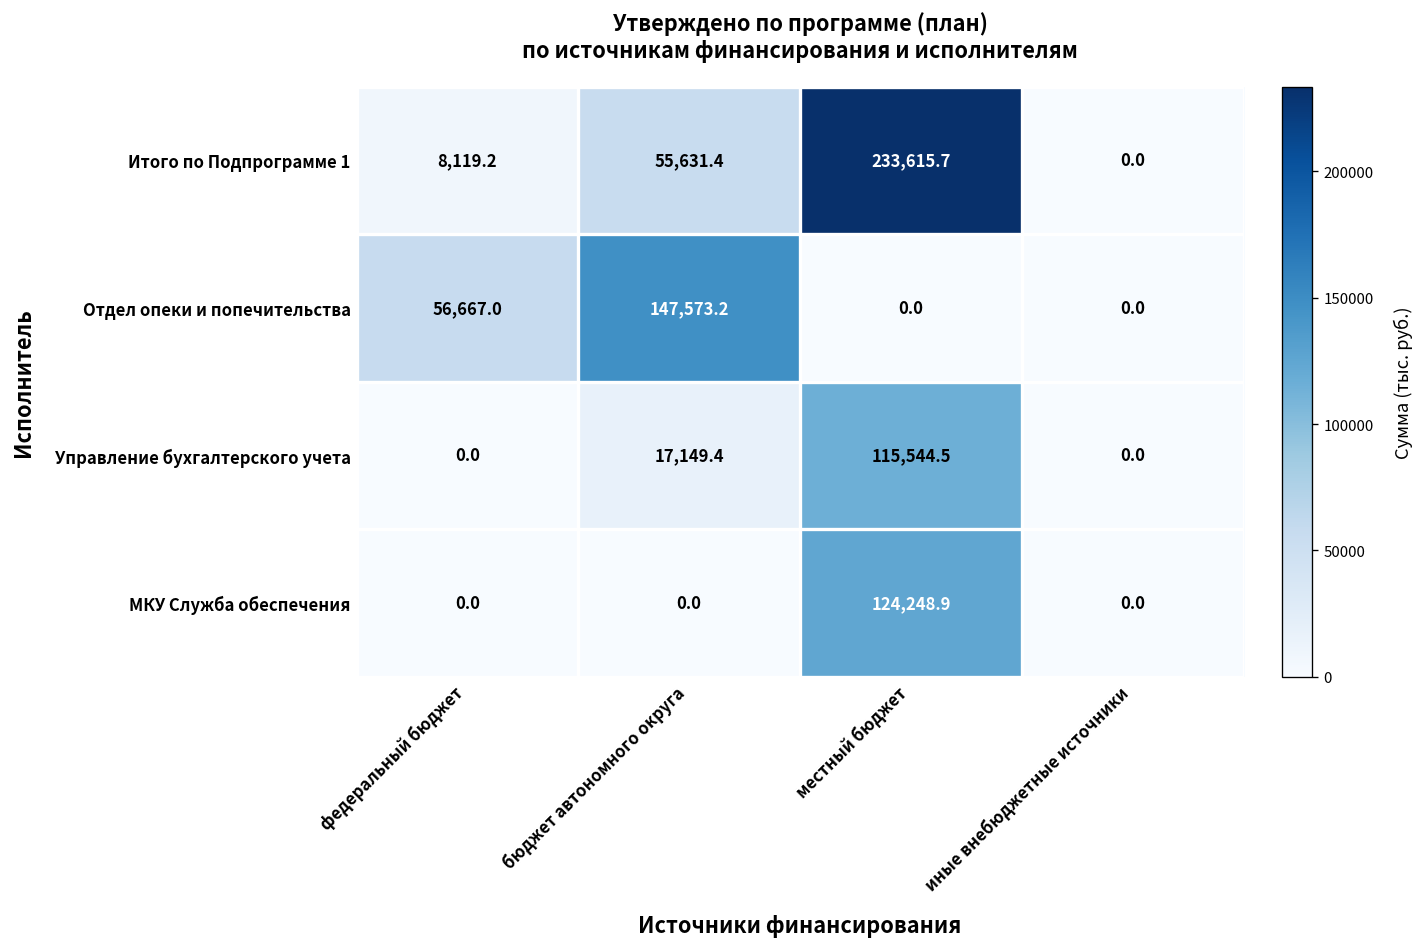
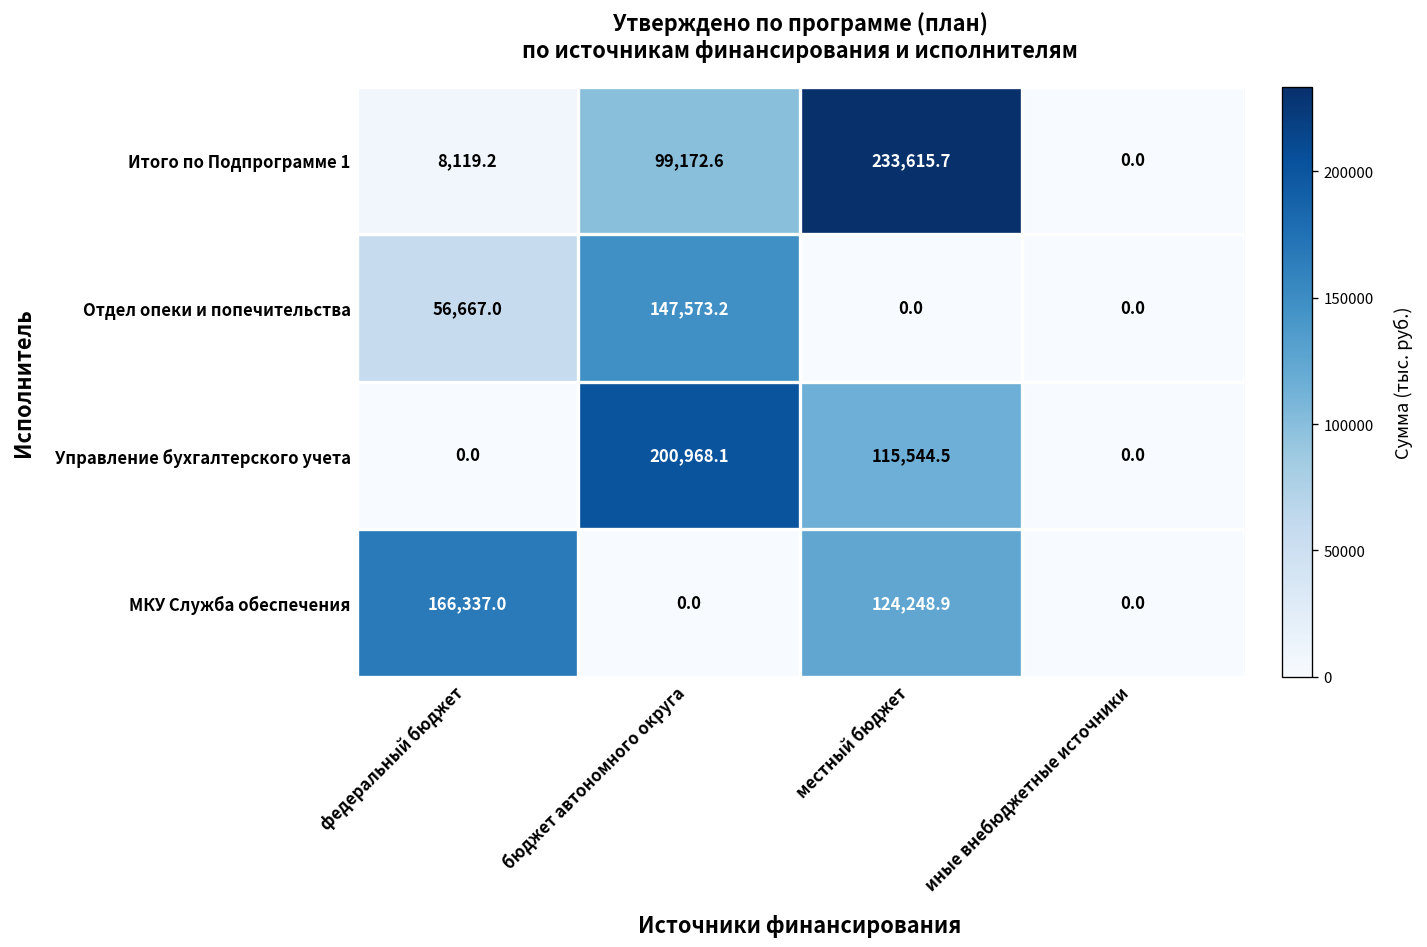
Итого по Подпрограмме 1, бюджет автономного округа: 55,631.4 -> 99,172.6
Управление бухгалтерского учета, бюджет автономного округа: 17,149.4 -> 200,968.1
МКУ Служба обеспечения, федеральный бюджет: 0.0 -> 166,337.0
